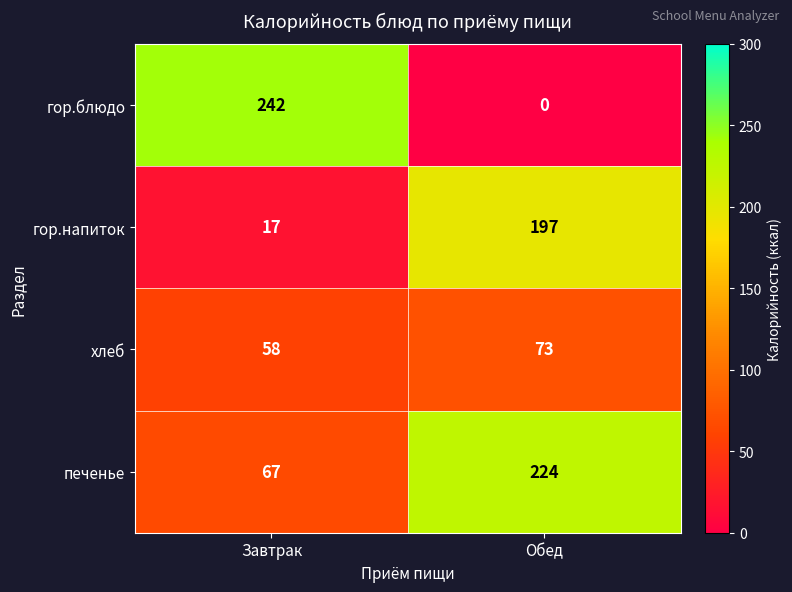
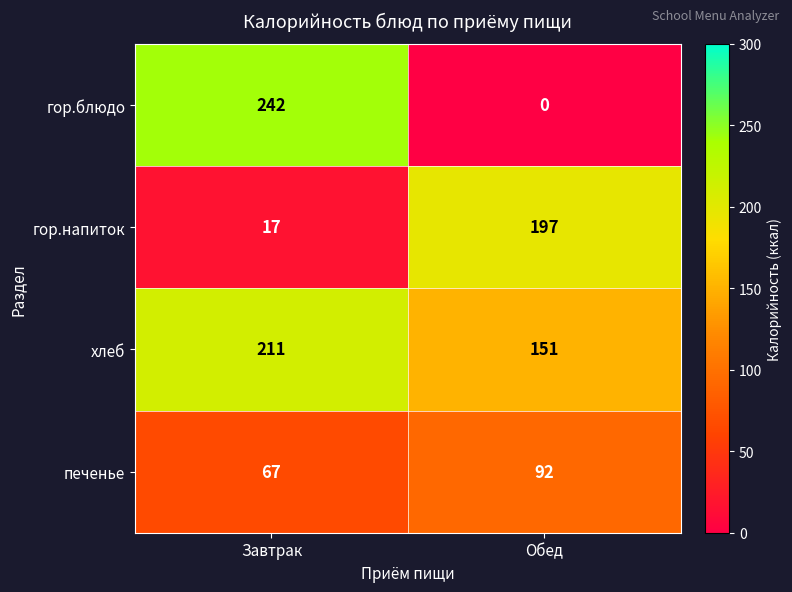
хлеб, Завтрак: 58 -> 211
хлеб, Обед: 73 -> 151
печенье, Обед: 224 -> 92
